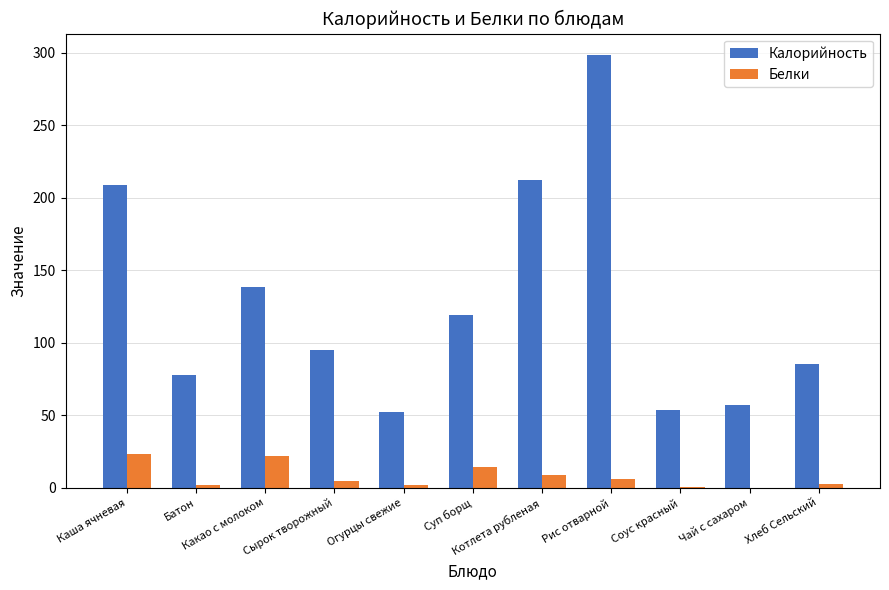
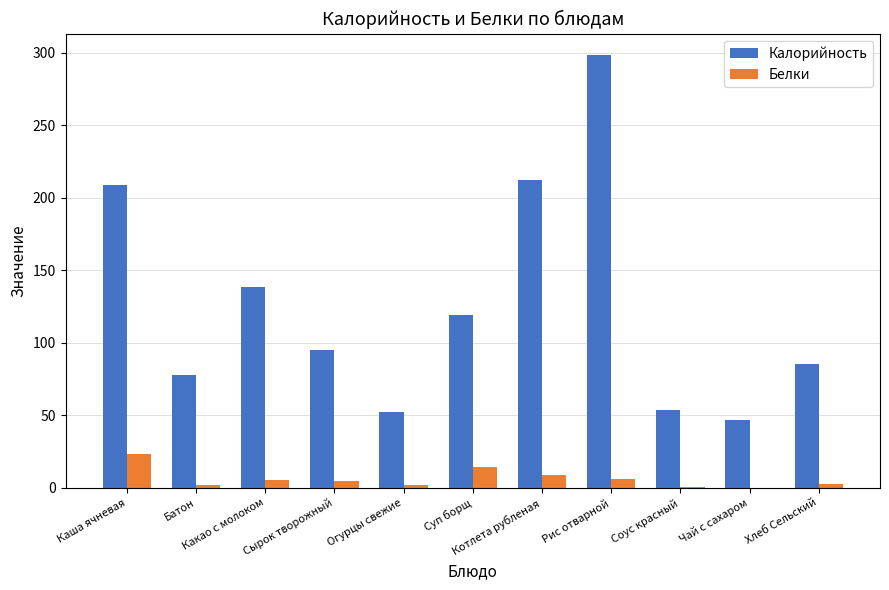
Белки, Какао с молоком: 22 -> 5
Калорийность, Чай с сахаром: 57 -> 47
